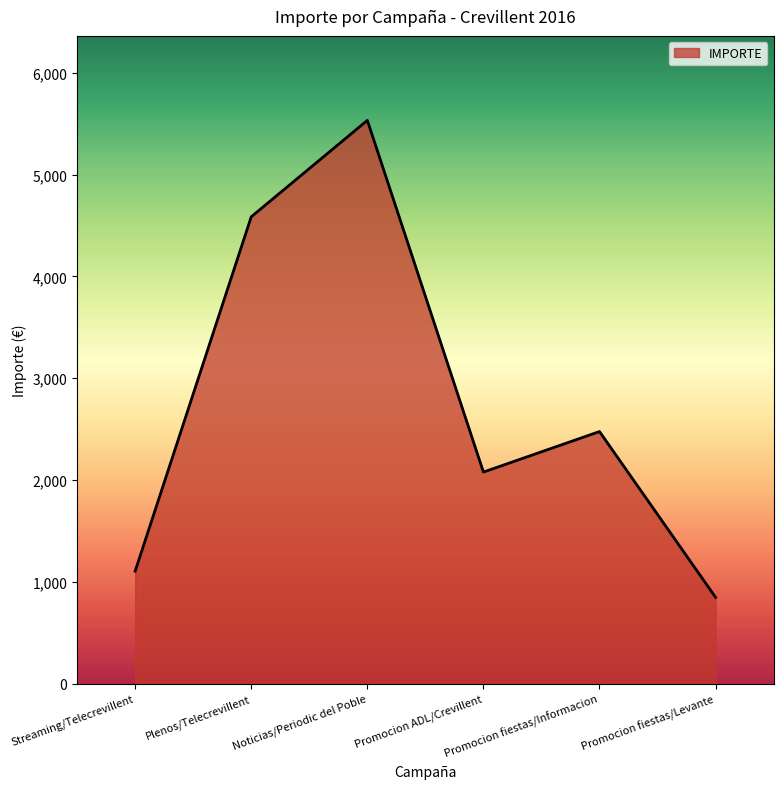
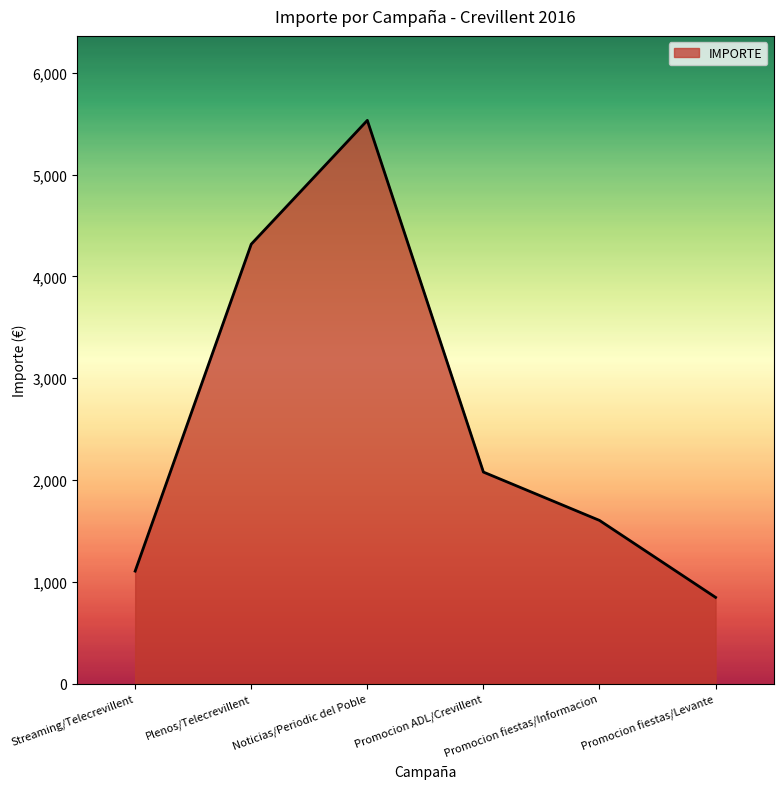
Plenos/Telecrevillent: 4,590 -> 4,320
Promocion fiestas/Informacion: 2,480 -> 1,600
